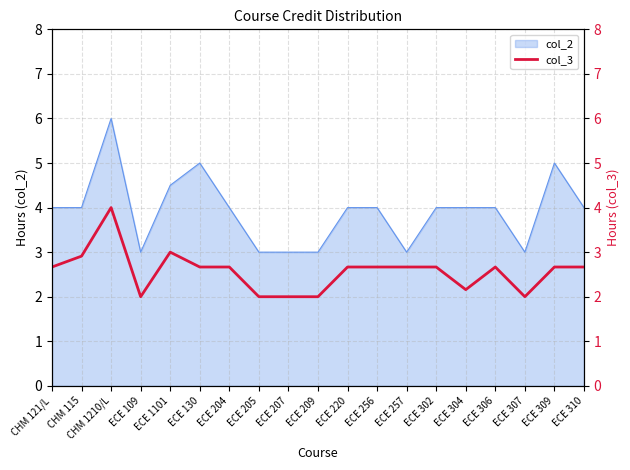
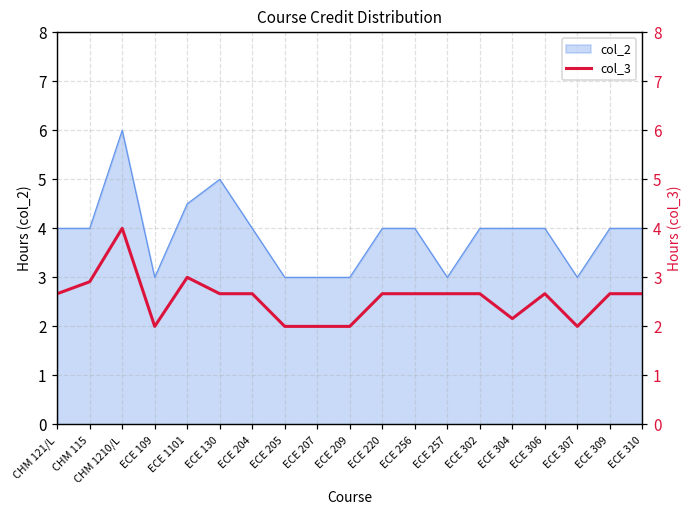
col_2, ECE 309: 5 -> 4
